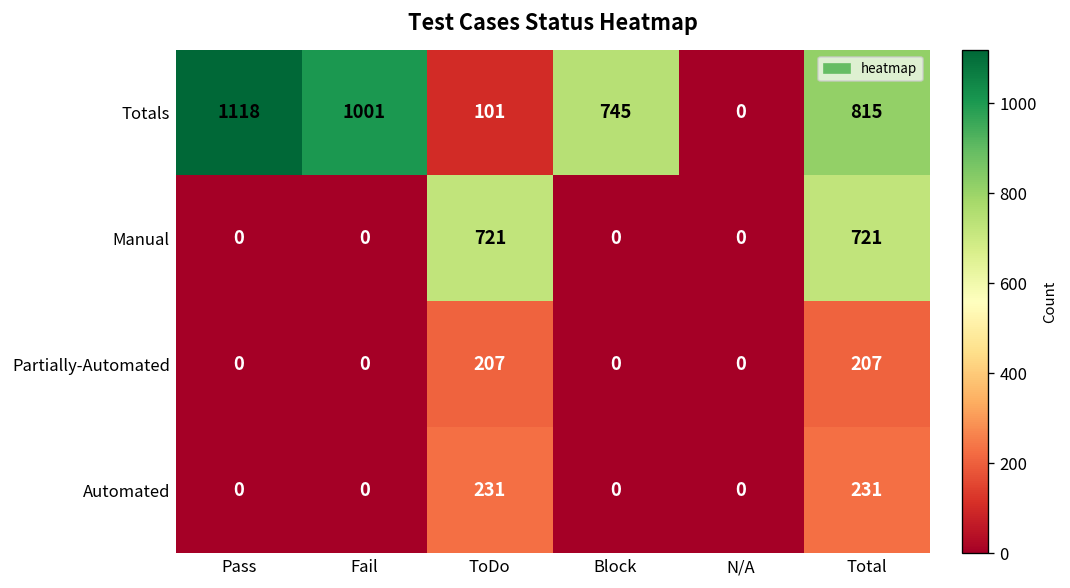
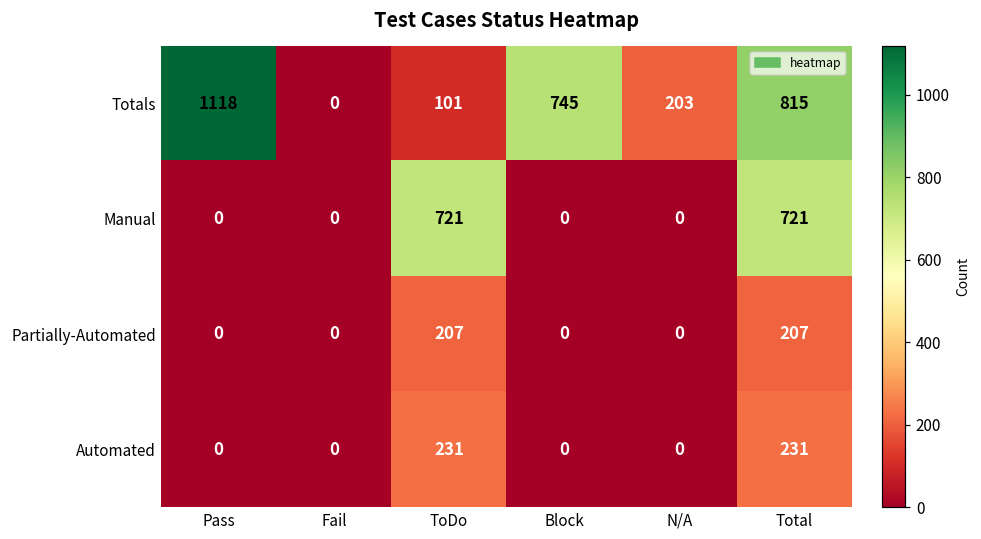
Totals, Fail: 1001 -> 0
Totals, N/A: 0 -> 203
